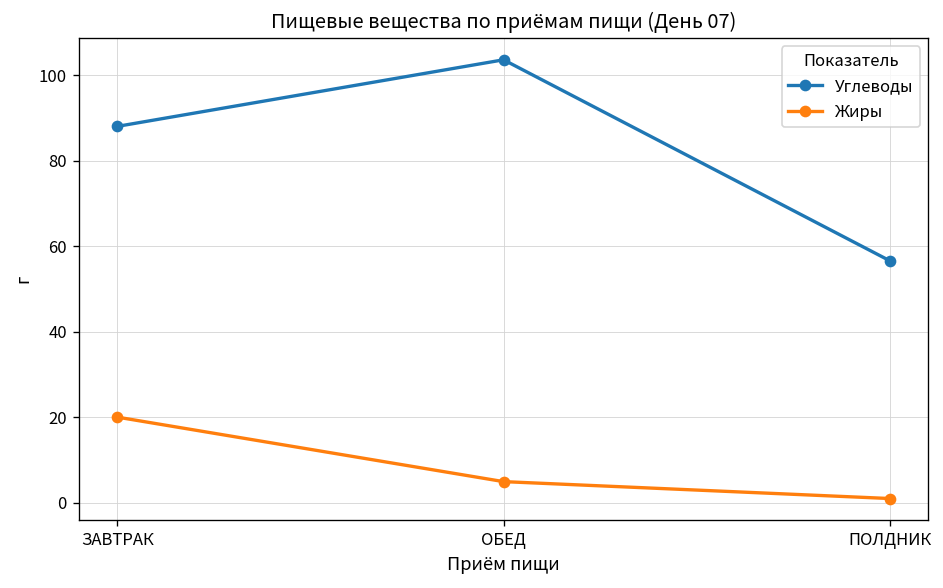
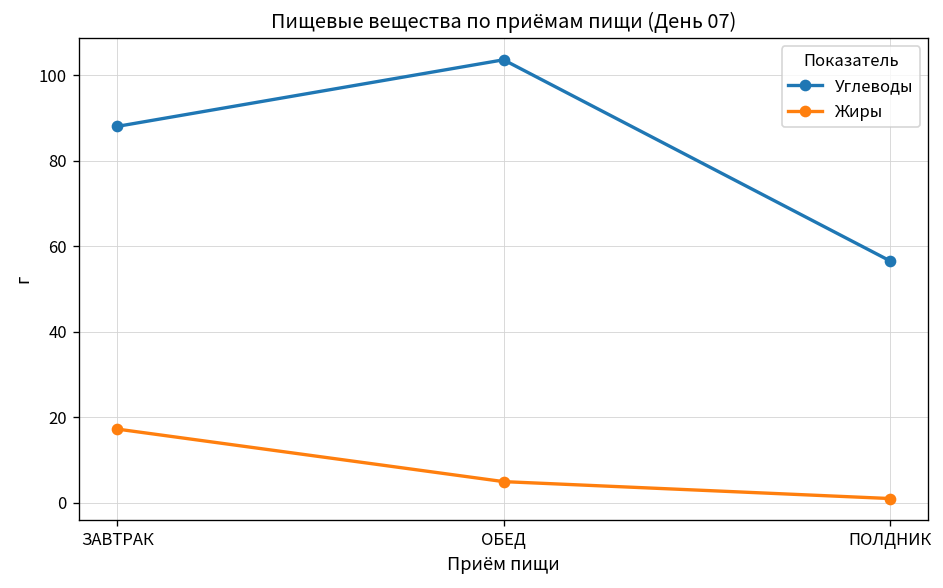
Жиры, ЗАВТРАК: 20 -> 17
